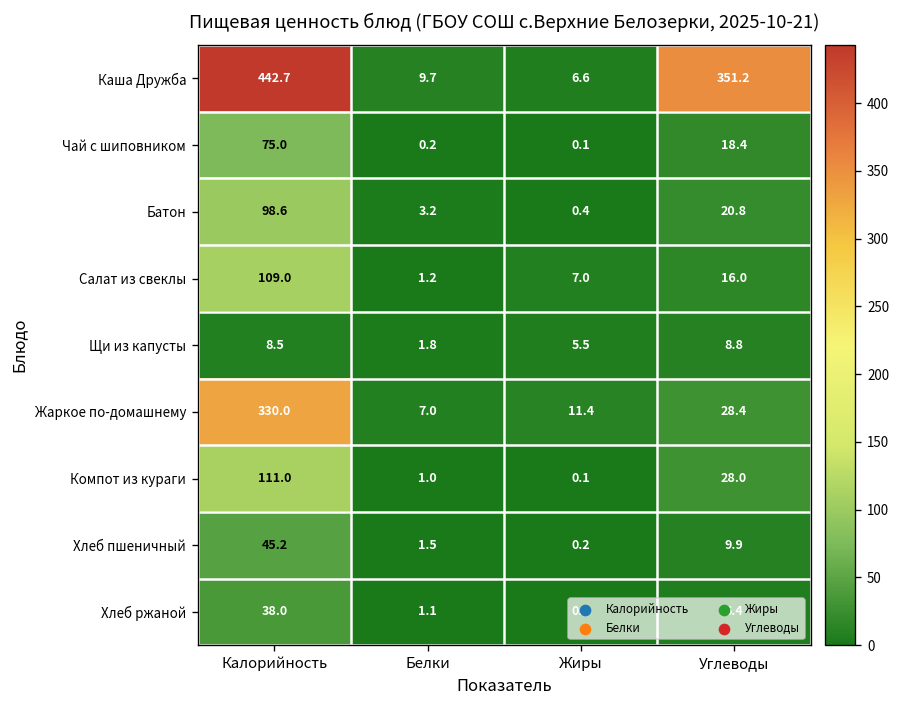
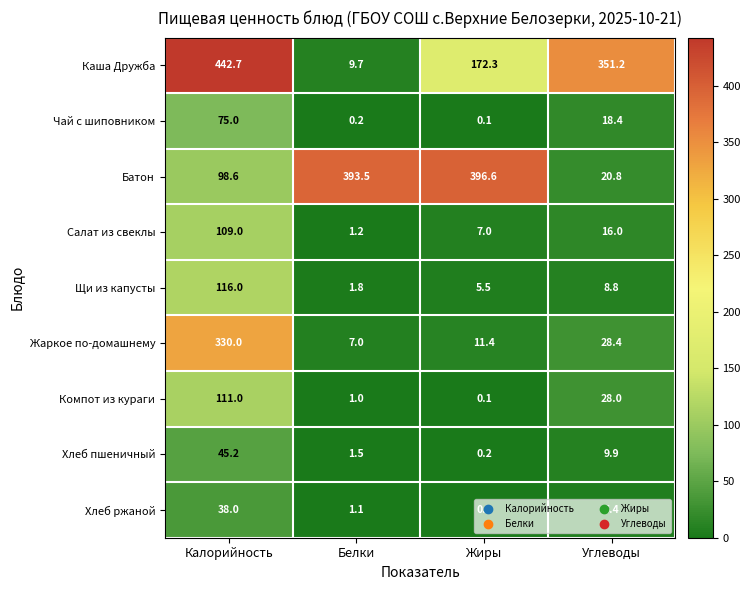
Каша Дружба, Жиры: 6.6 -> 172.3
Батон, Белки: 3.2 -> 393.5
Батон, Жиры: 0.4 -> 396.6
Щи из капусты, Калорийность: 8.5 -> 116.0
